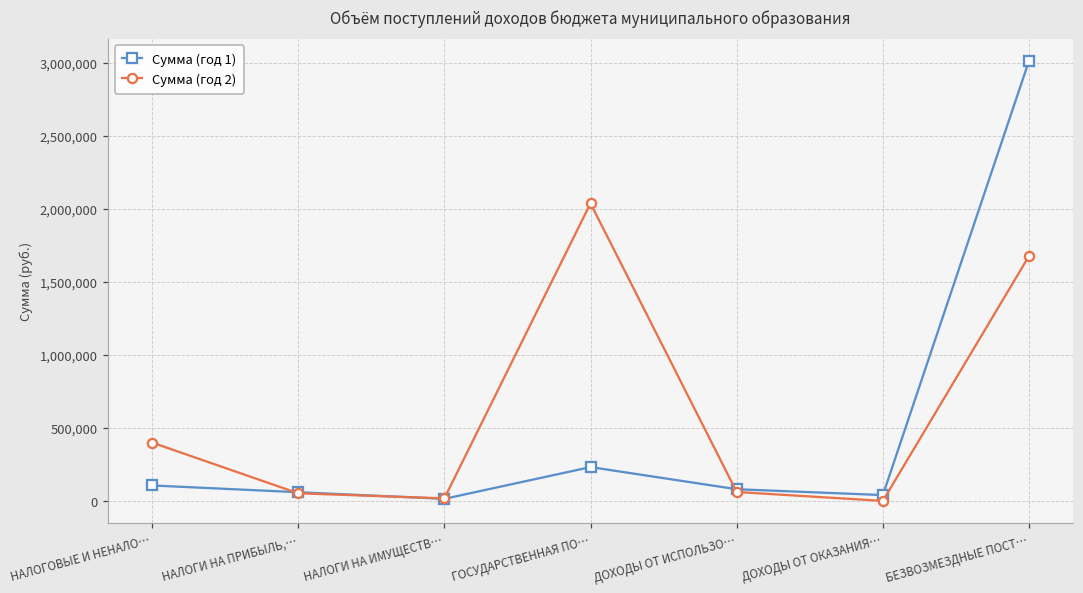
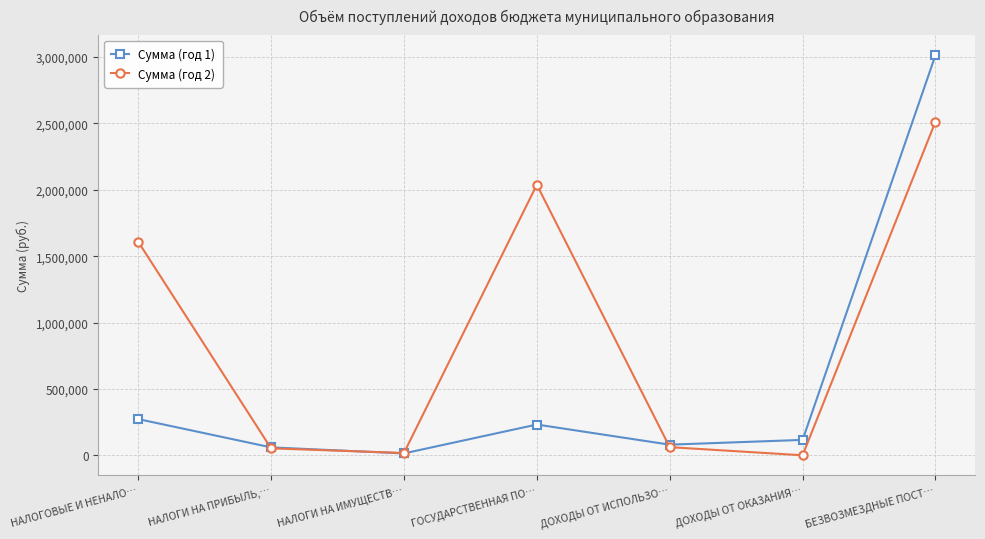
Сумма (год 1), НАЛОГОВЫЕ И НЕНАЛО…: 110,000 -> 270,000
Сумма (год 2), НАЛОГОВЫЕ И НЕНАЛО…: 400,000 -> 1,610,000
Сумма (год 1), ДОХОДЫ ОТ ОКАЗАНИЯ…: 40,000 -> 120,000
Сумма (год 2), БЕЗВОЗМЕЗДНЫЕ ПОСТ…: 1,680,000 -> 2,510,000
